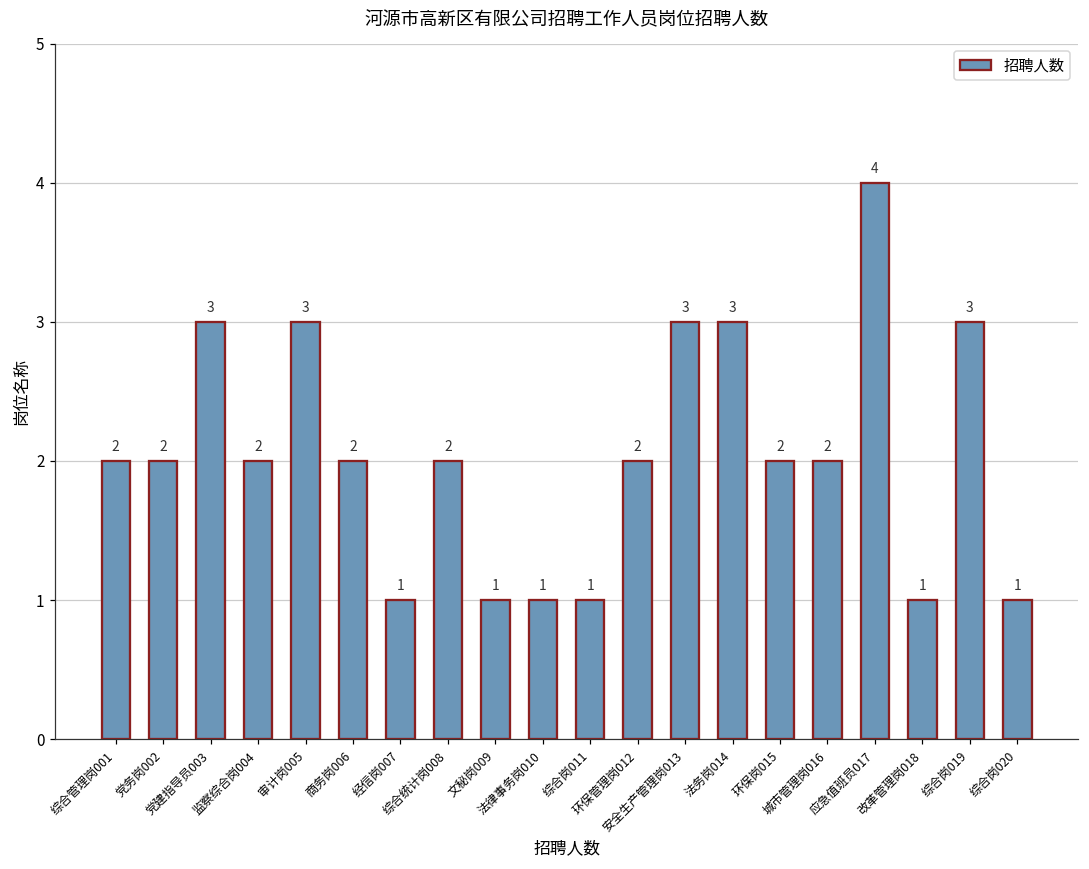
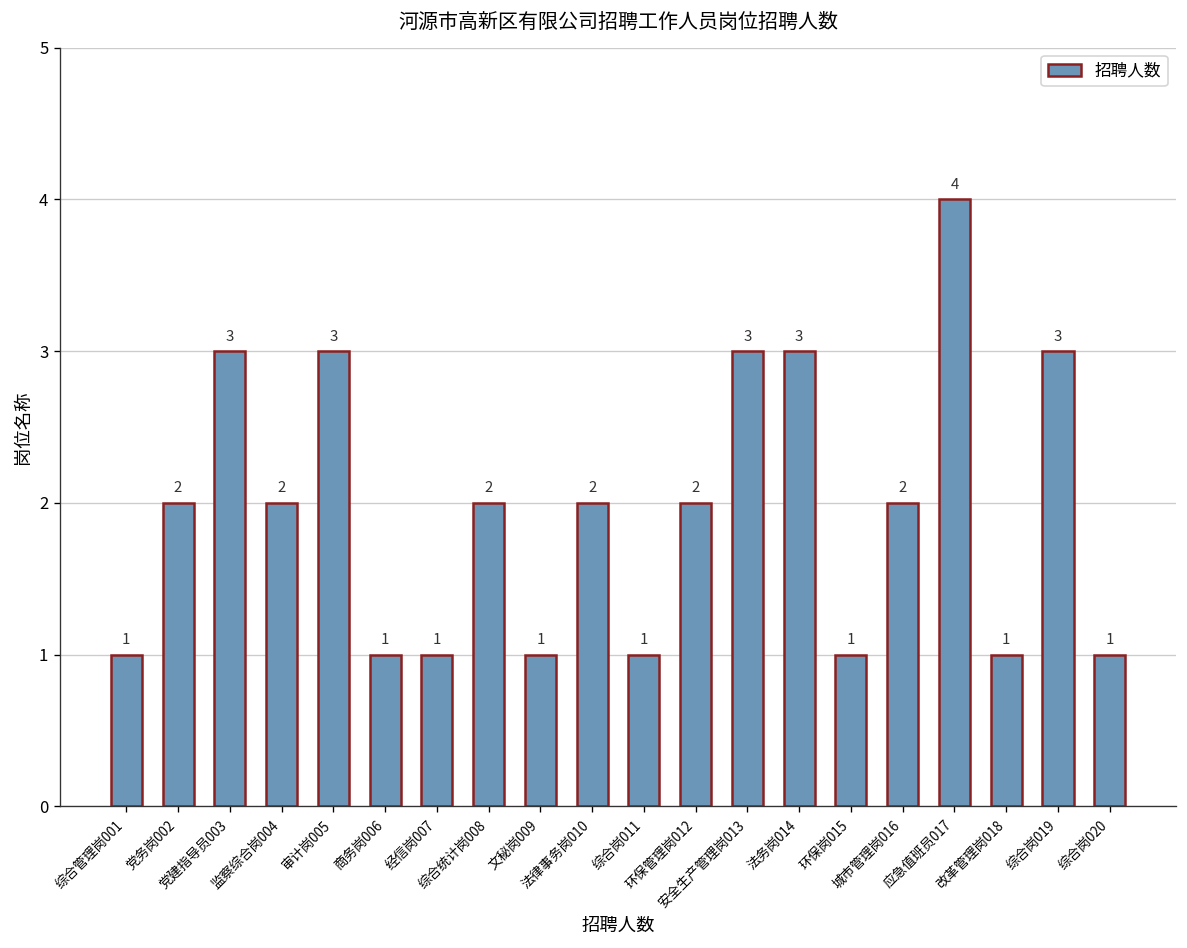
综合管理岗001: 2 -> 1
商务岗006: 2 -> 1
法律事务岗010: 1 -> 2
环保岗015: 2 -> 1
